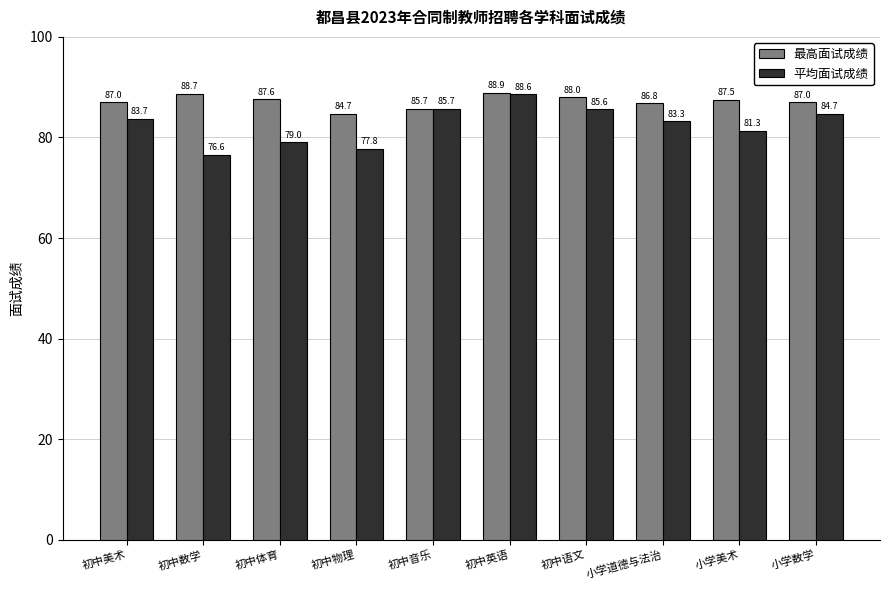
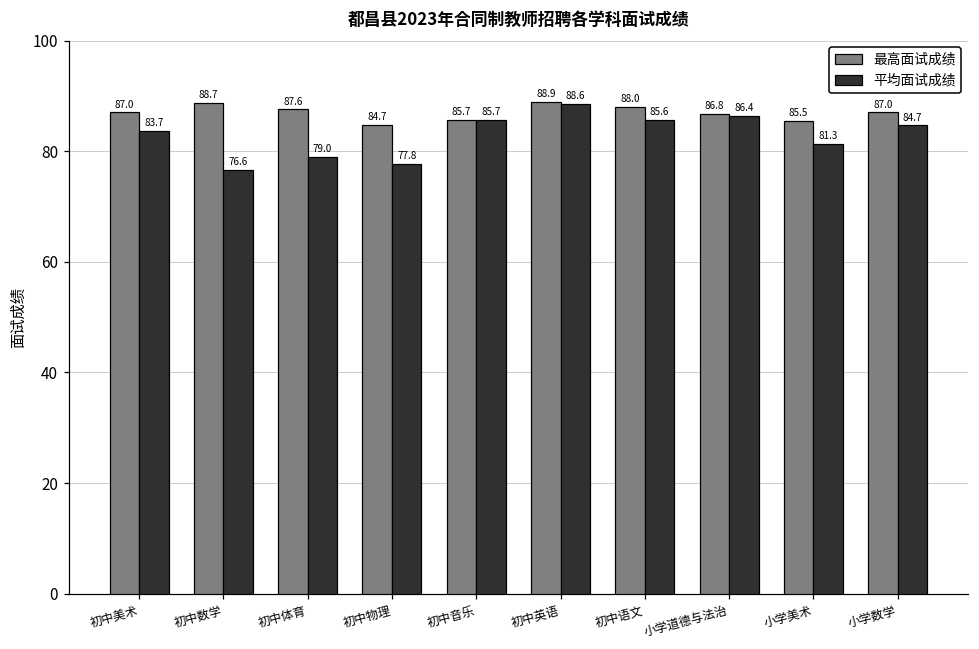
平均面试成绩, 小学道德与法治: 83.3 -> 86.4
最高面试成绩, 小学美术: 87.5 -> 85.5
